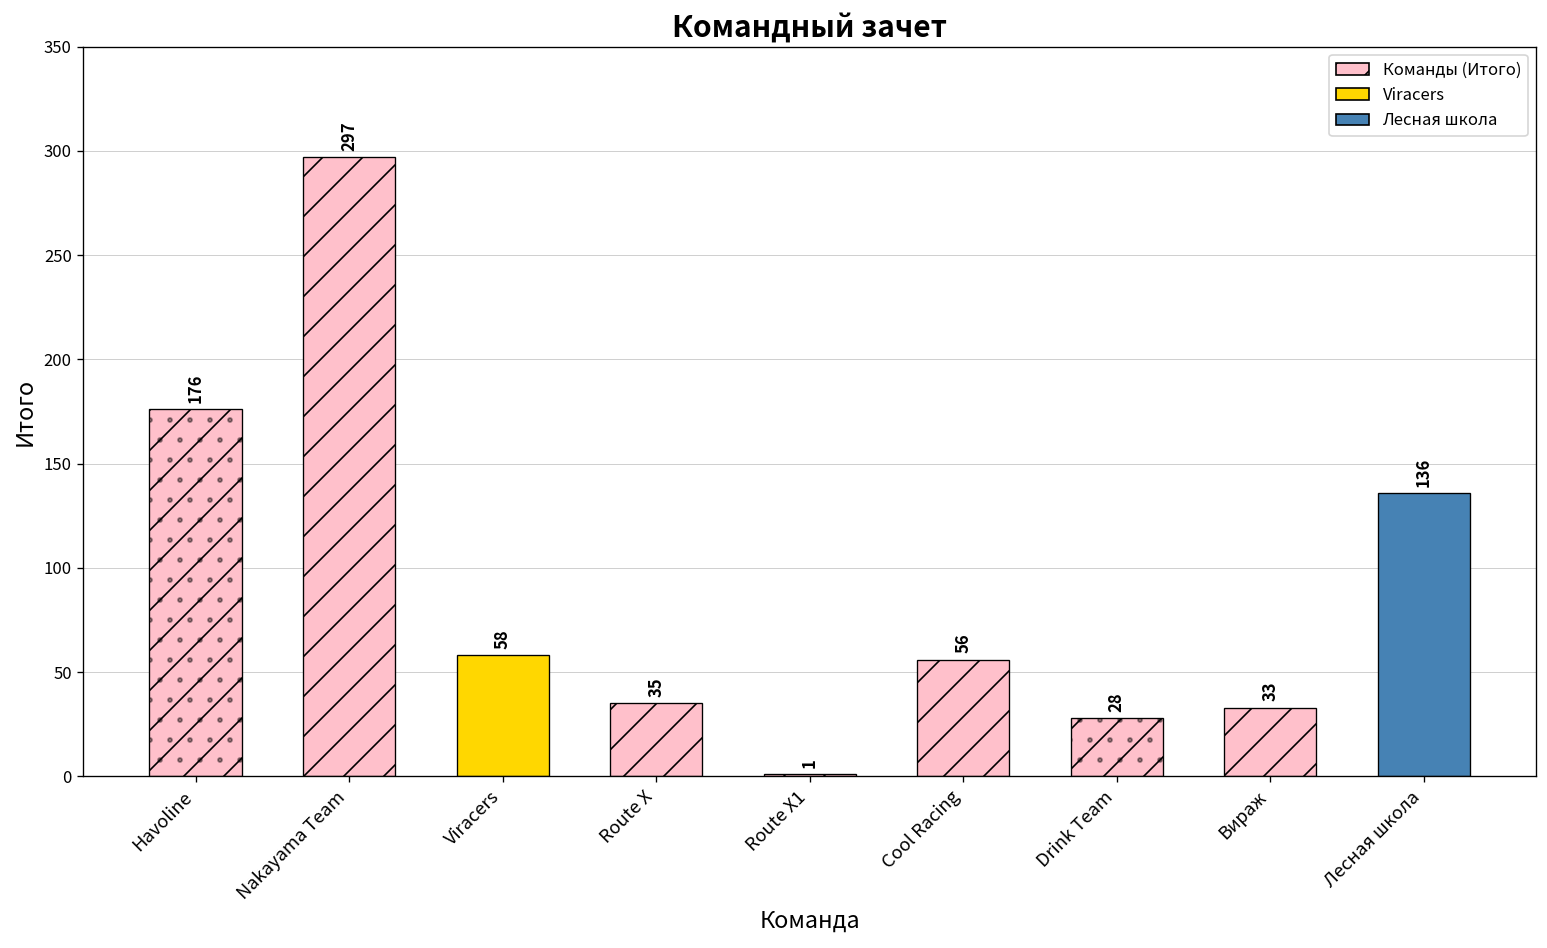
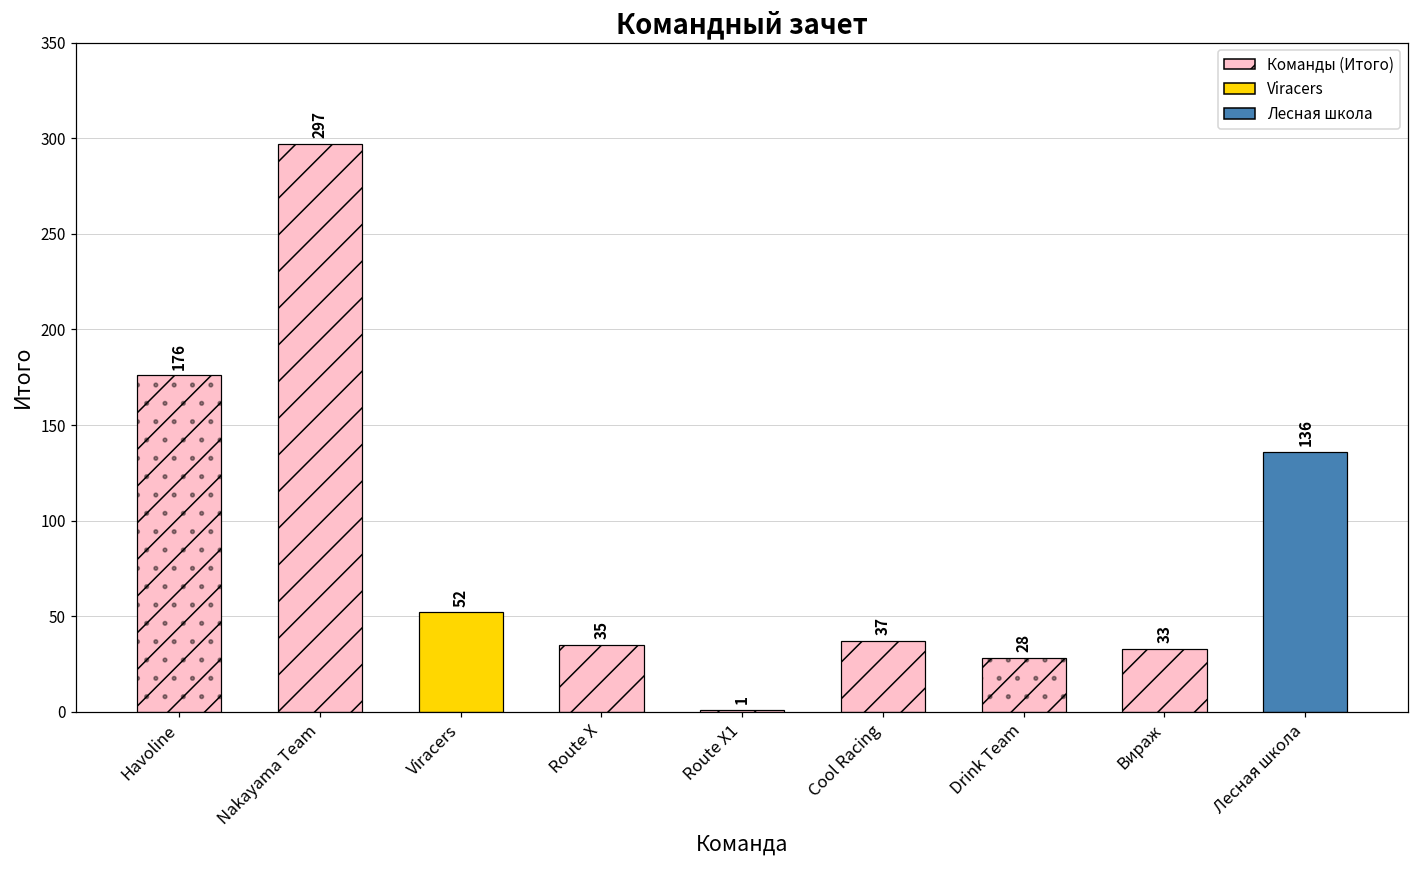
Viracers: 58 -> 52
Cool Racing: 56 -> 37
